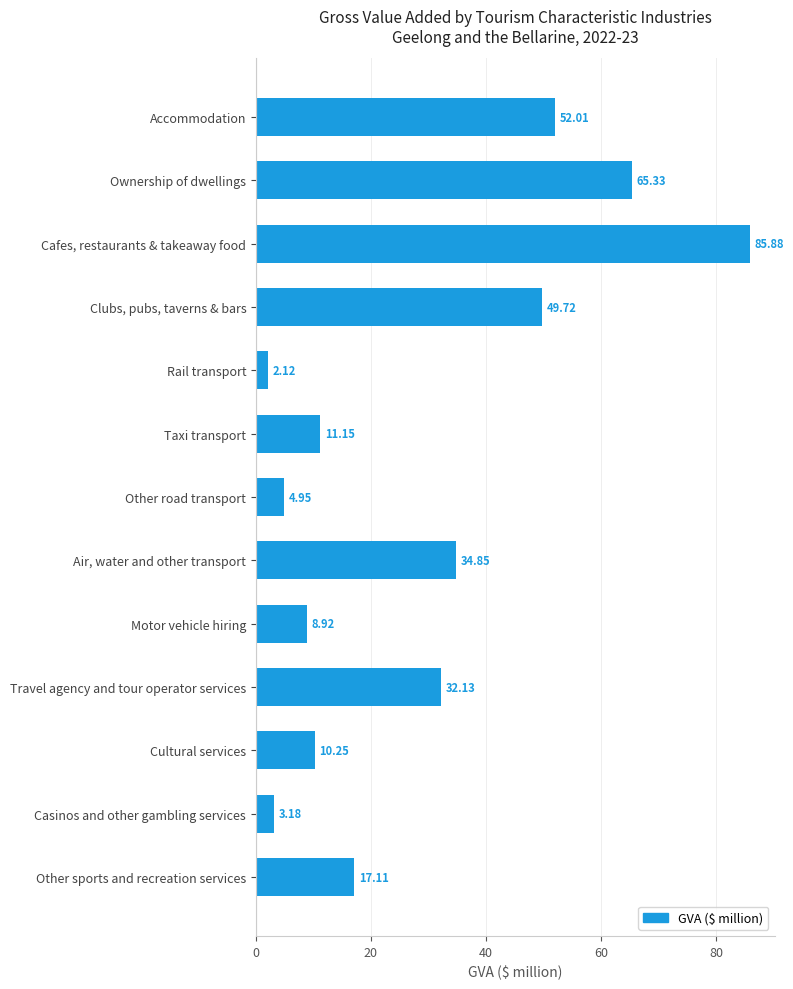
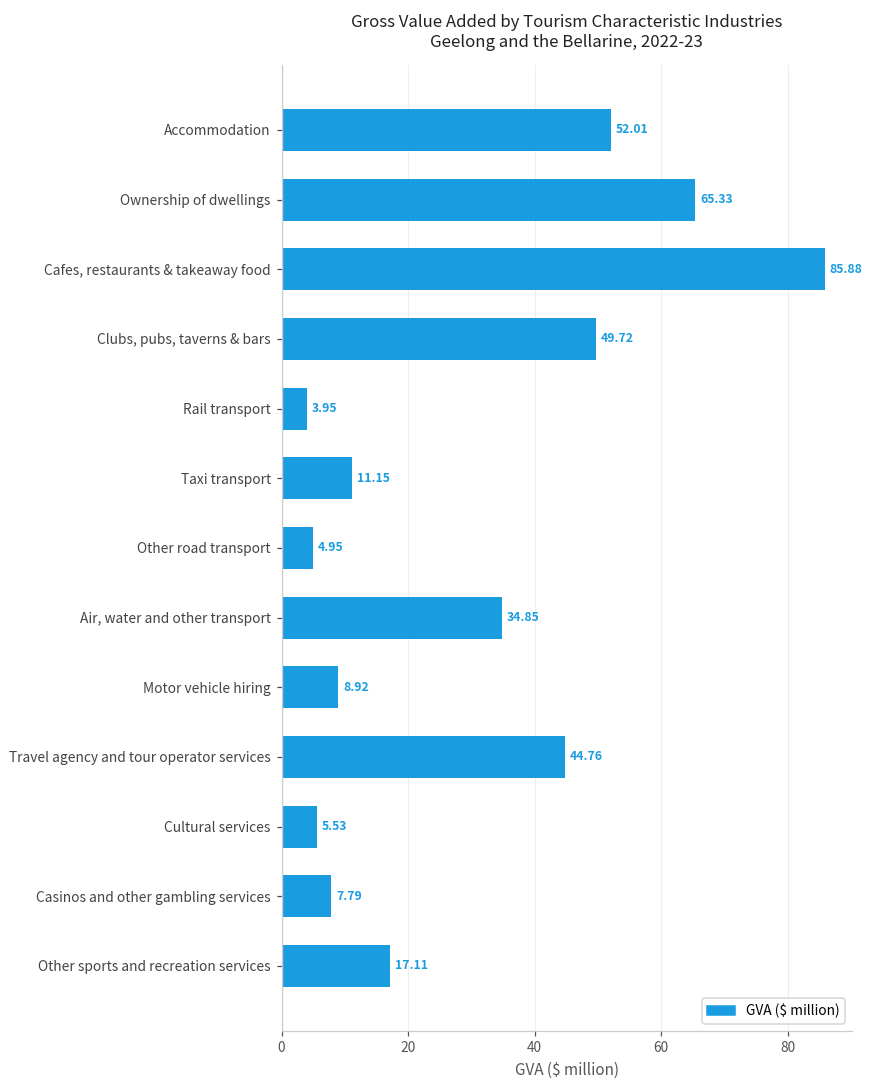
Rail transport: 2.12 -> 3.95
Travel agency and tour operator services: 32.13 -> 44.76
Cultural services: 10.25 -> 5.53
Casinos and other gambling services: 3.18 -> 7.79
